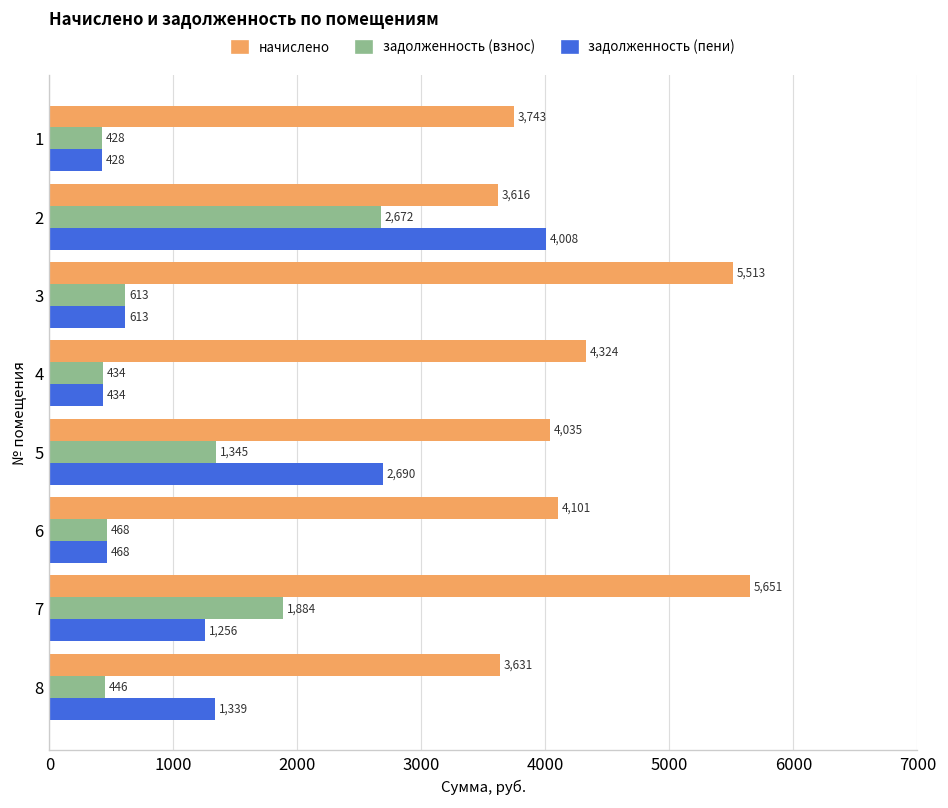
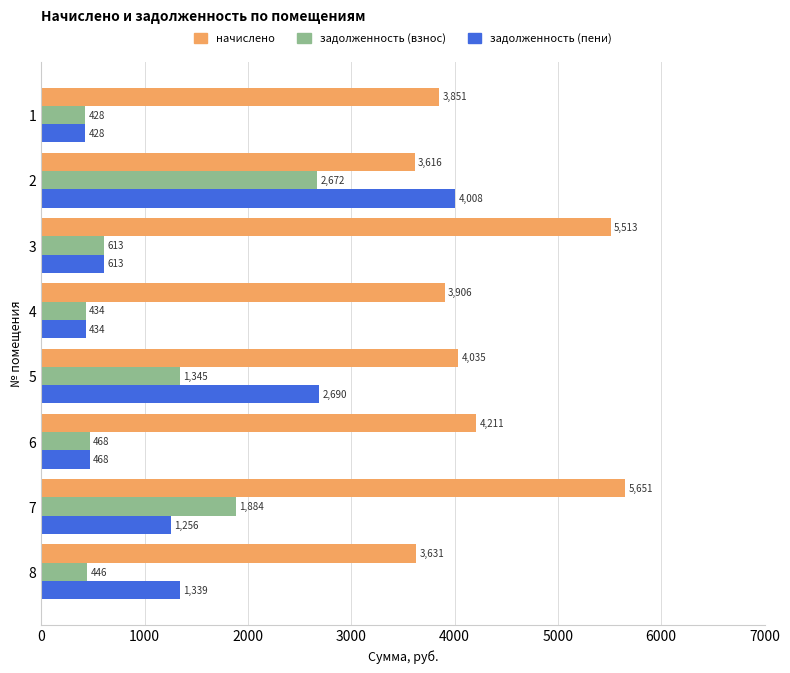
начислено, 1: 3,743 -> 3,851
начислено, 4: 4,324 -> 3,906
начислено, 6: 4,101 -> 4,211
